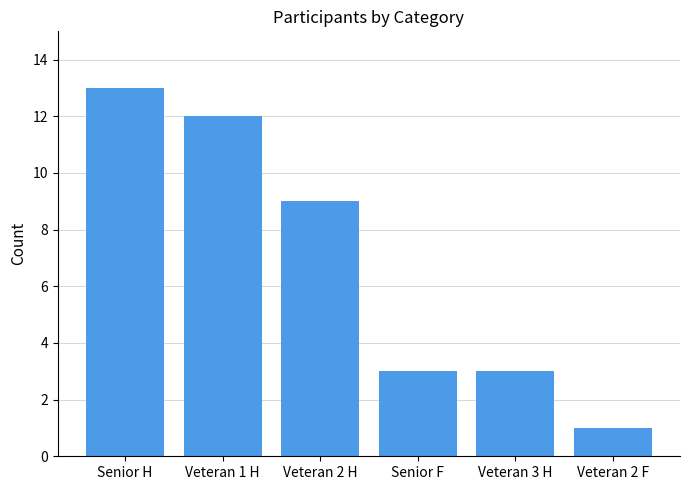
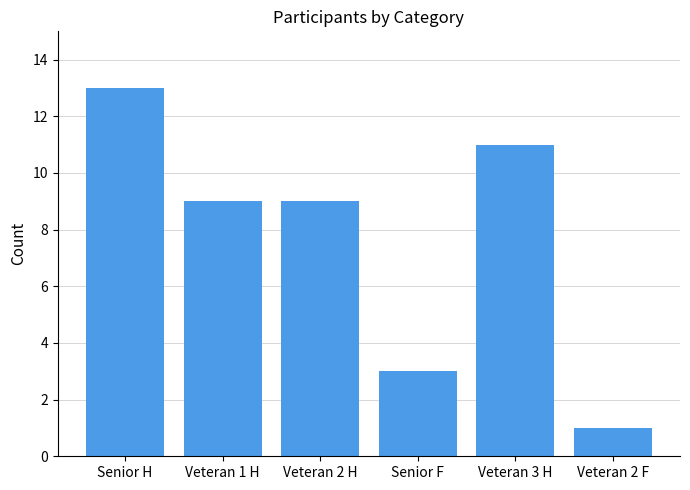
Veteran 1 H: 12 -> 9
Veteran 3 H: 3 -> 11
